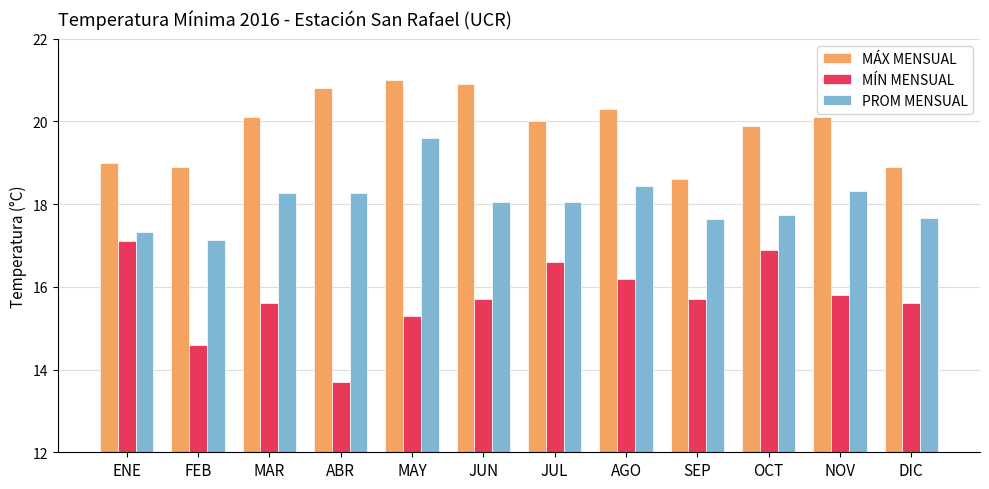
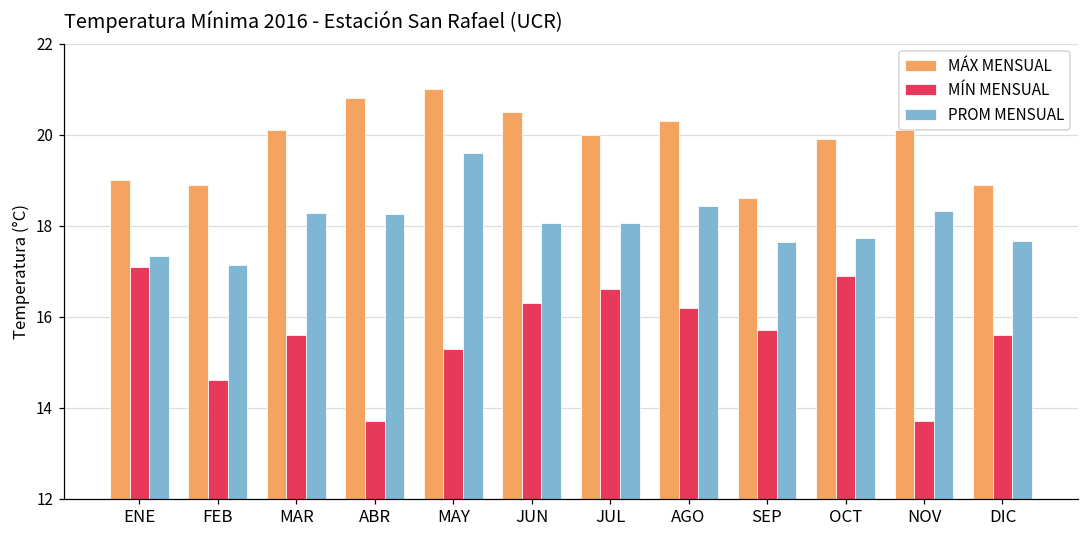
MÁX MENSUAL, JUN: 20.9 -> 20.5
MÍN MENSUAL, JUN: 15.7 -> 16.3
MÍN MENSUAL, NOV: 15.8 -> 13.7
